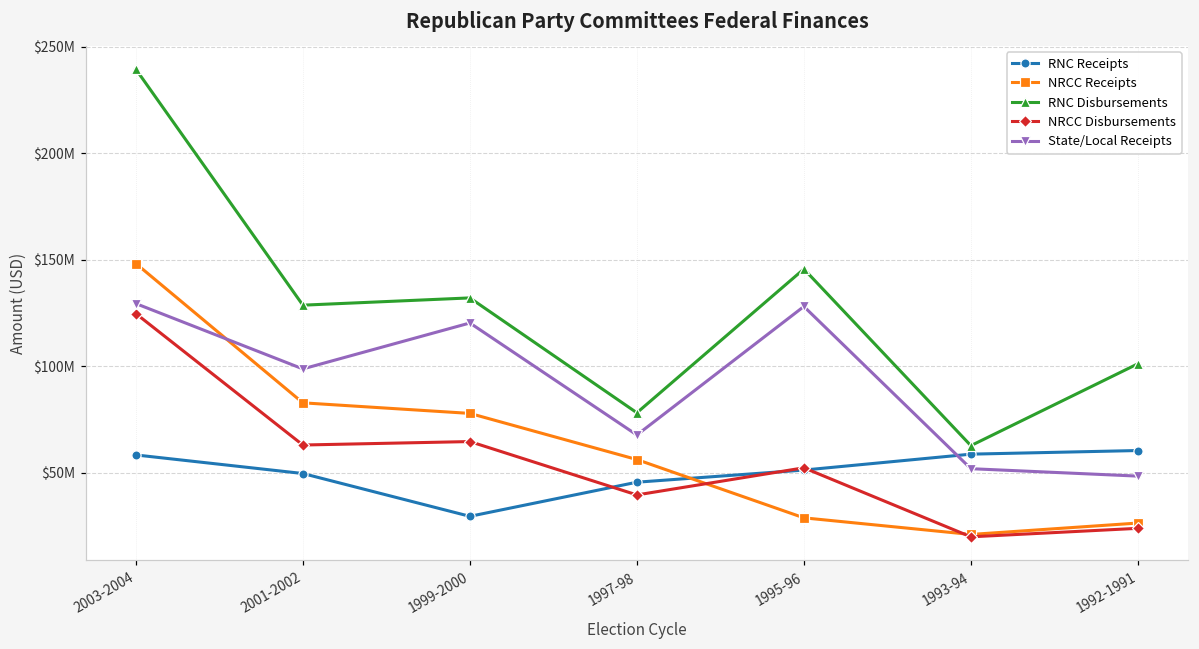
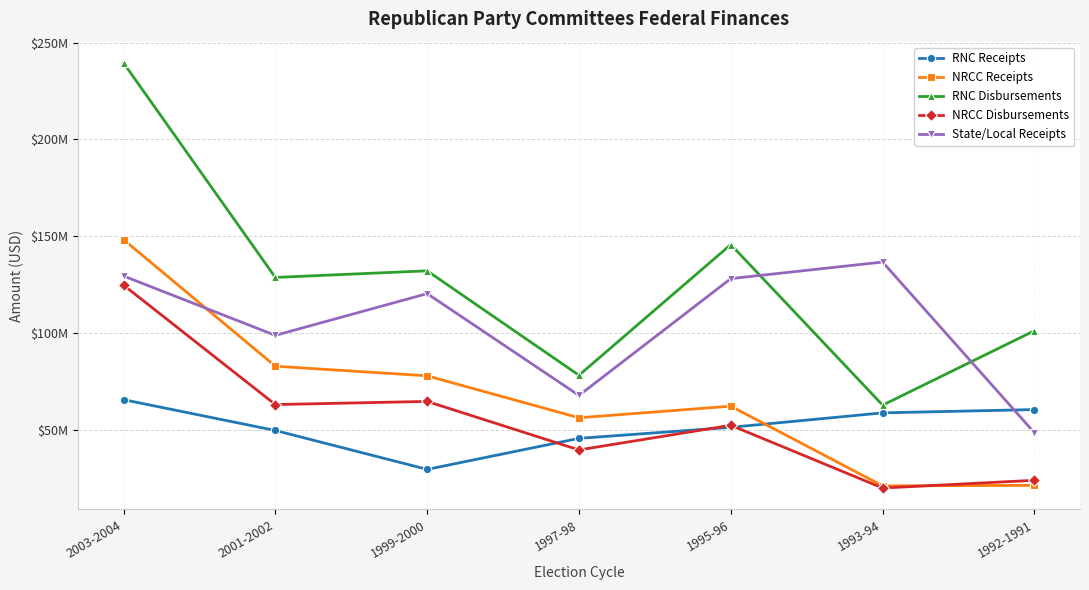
RNC Receipts, 2003-2004: $58000000 -> $66000000
NRCC Receipts, 1995-96: $29000000 -> $62000000
State/Local Receipts, 1993-94: $52000000 -> $137000000
NRCC Receipts, 1992-1991: $26000000 -> $21000000
